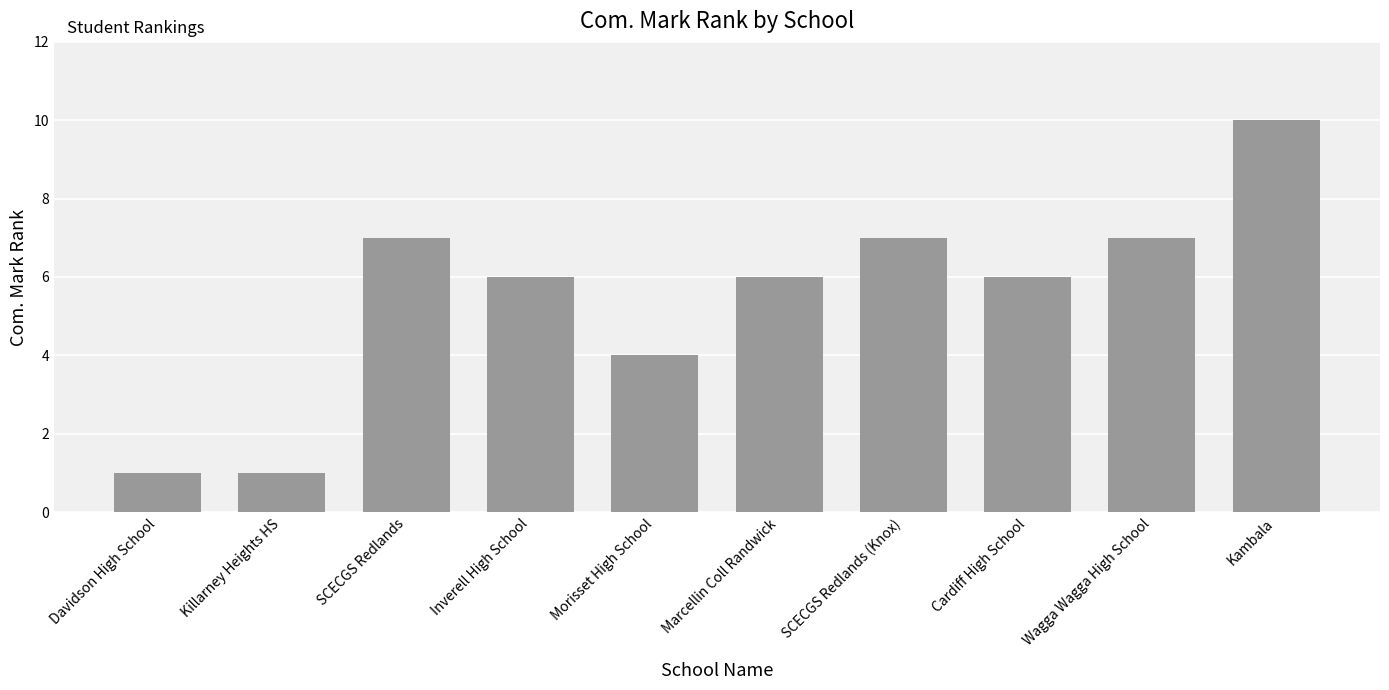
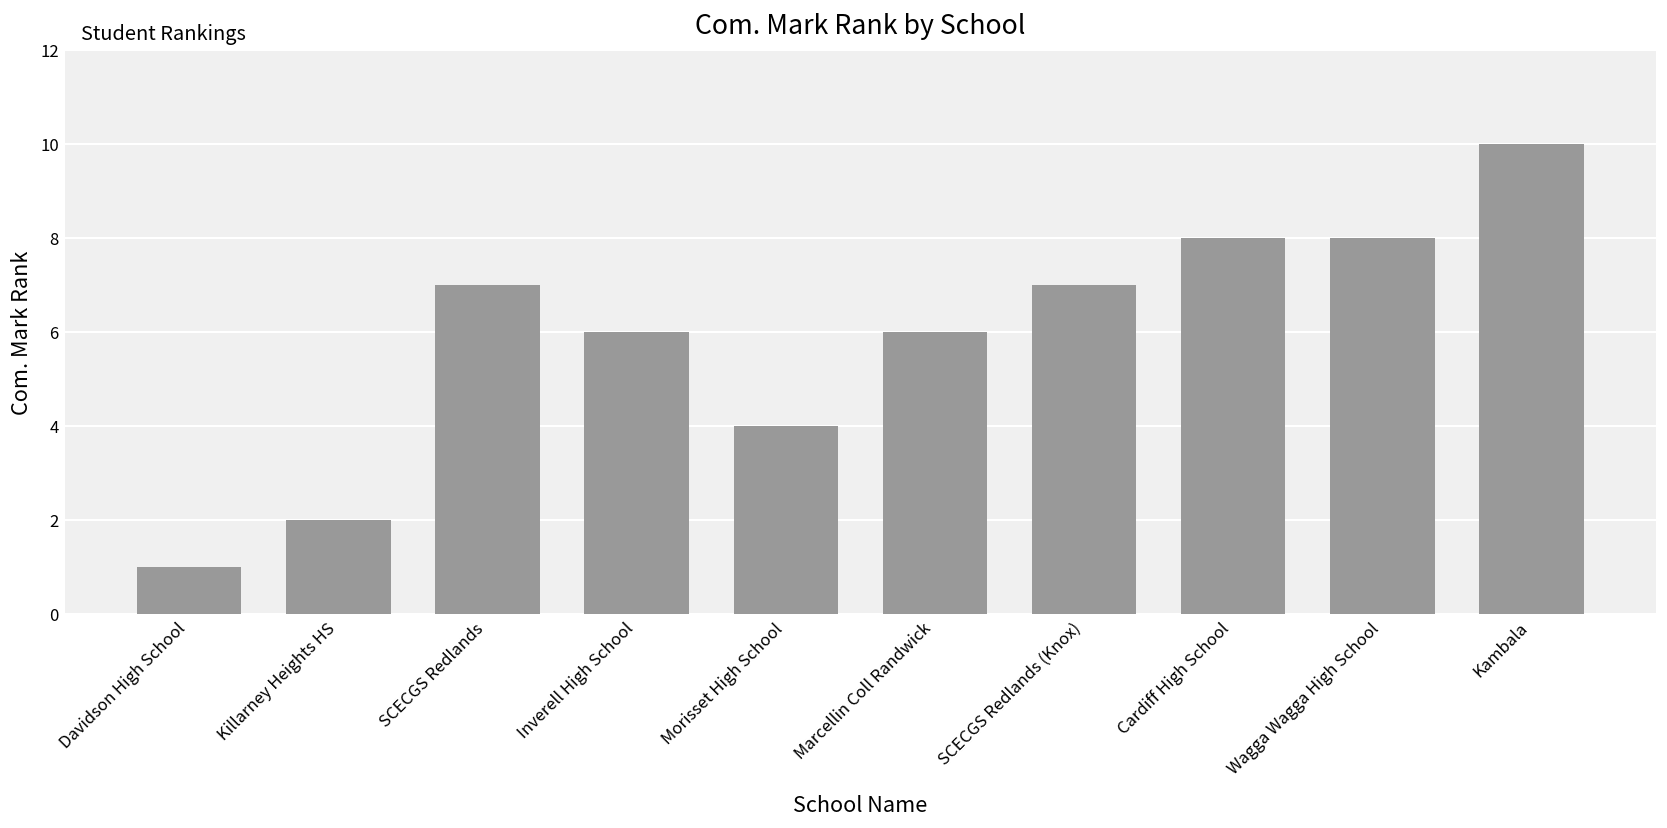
Killarney Heights HS: 1 -> 2
Cardiff High School: 6 -> 8
Wagga Wagga High School: 7 -> 8
